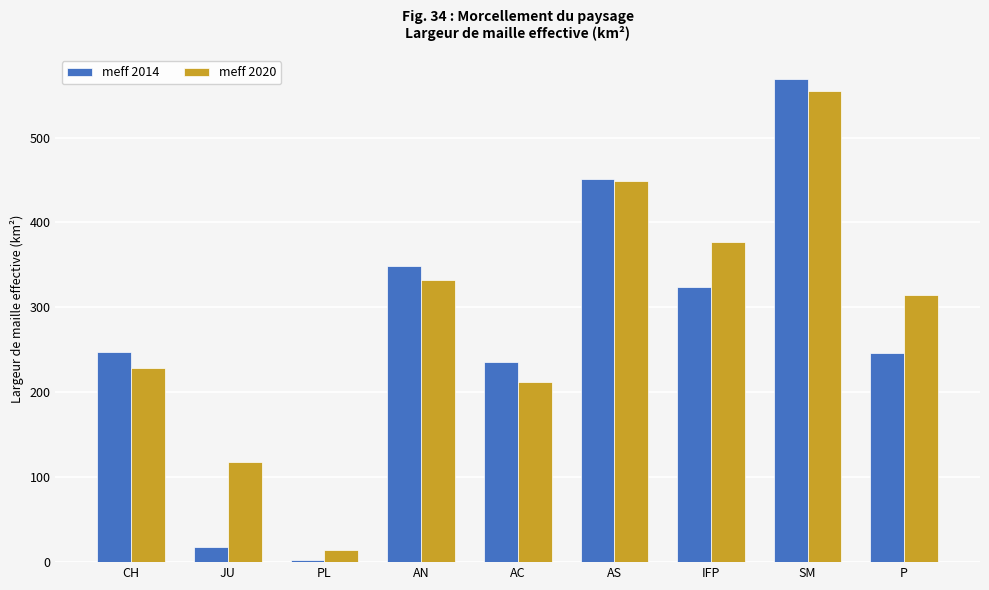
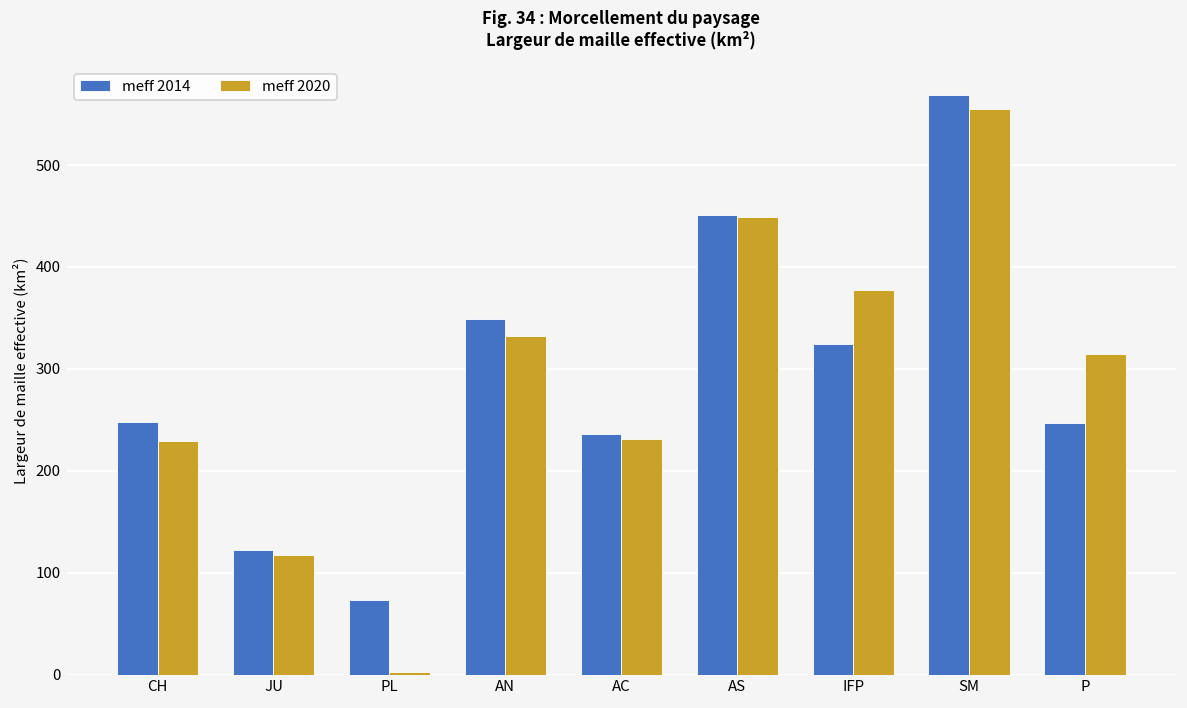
meff 2014, JU: 20 -> 120
meff 2014, PL: 0 -> 70
meff 2020, PL: 10 -> 0
meff 2020, AC: 210 -> 230
